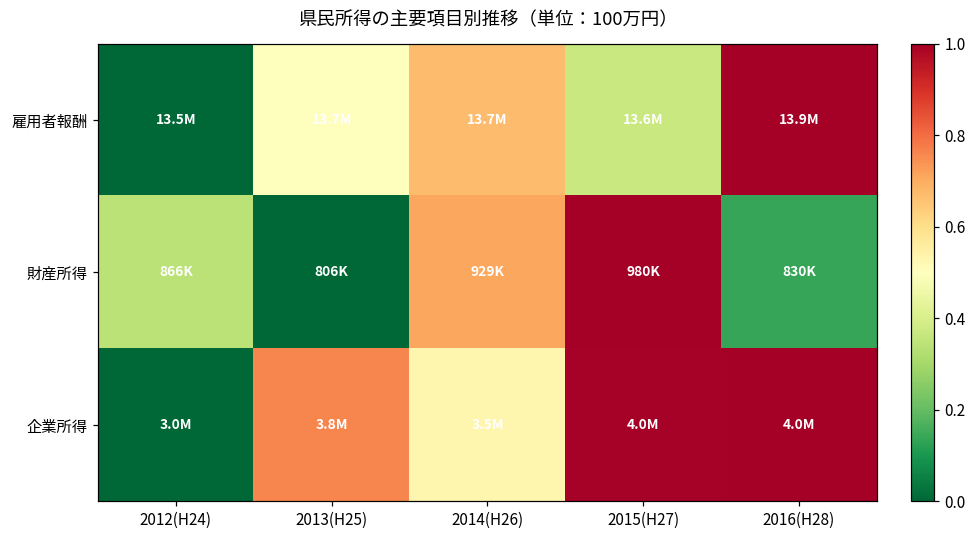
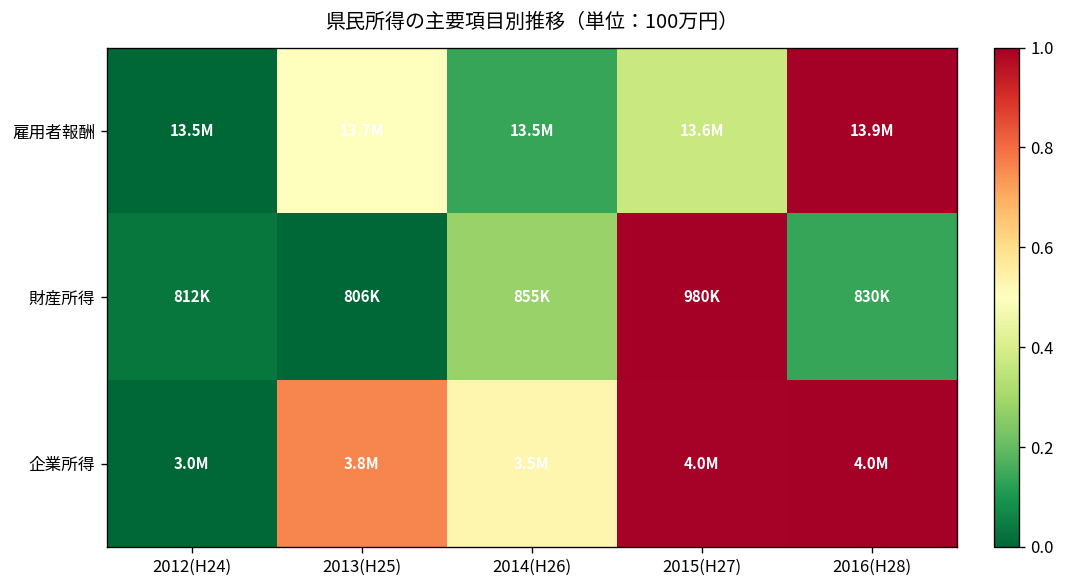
雇用者報酬, 2014(H26): 13.7M -> 13.5M
財産所得, 2012(H24): 866K -> 812K
財産所得, 2014(H26): 929K -> 855K
